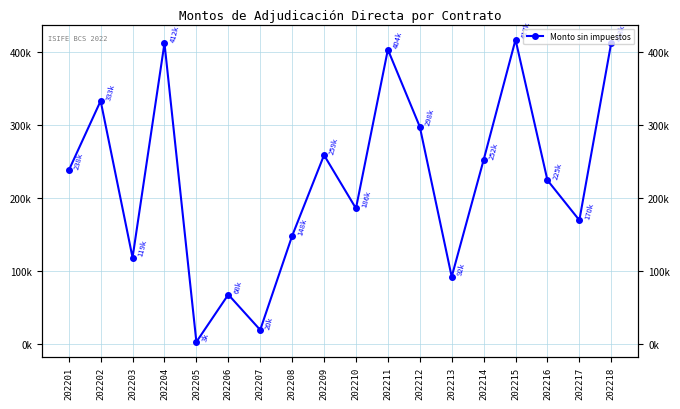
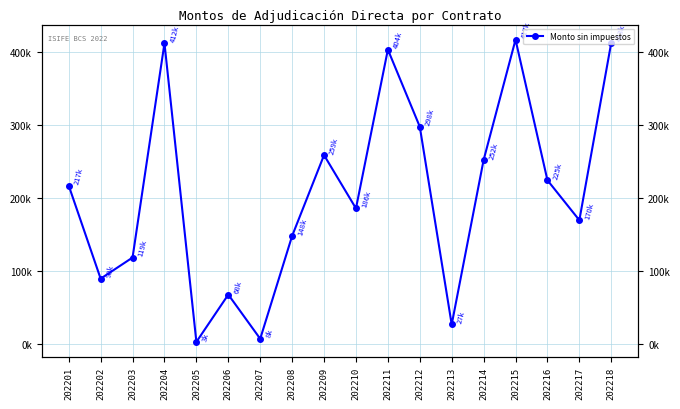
202201: 238k -> 217k
202202: 333k -> 90k
202207: 20k -> 8k
202213: 92k -> 27k
